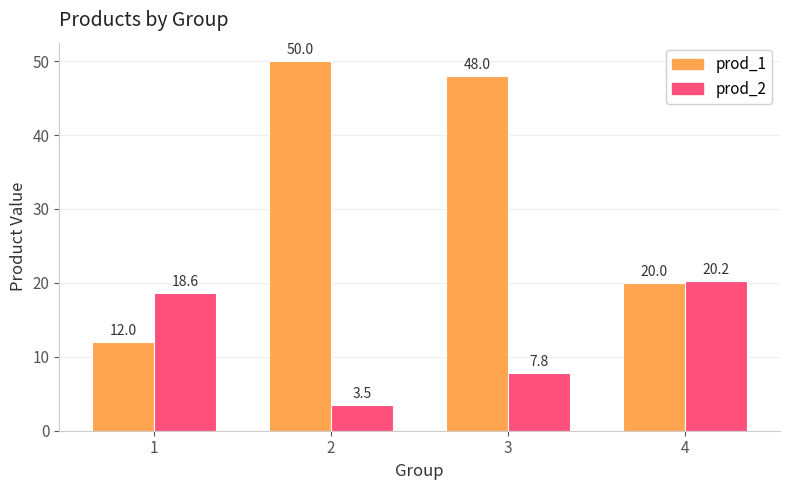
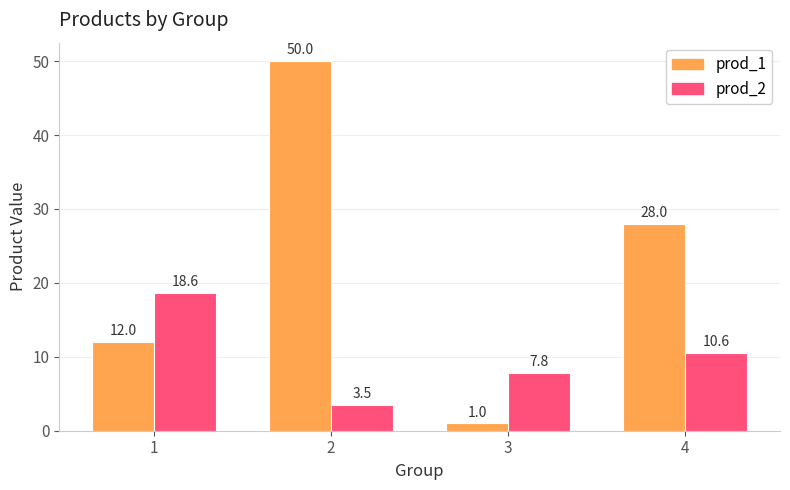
prod_1, 3: 48.0 -> 1.0
prod_1, 4: 20.0 -> 28.0
prod_2, 4: 20.2 -> 10.6
